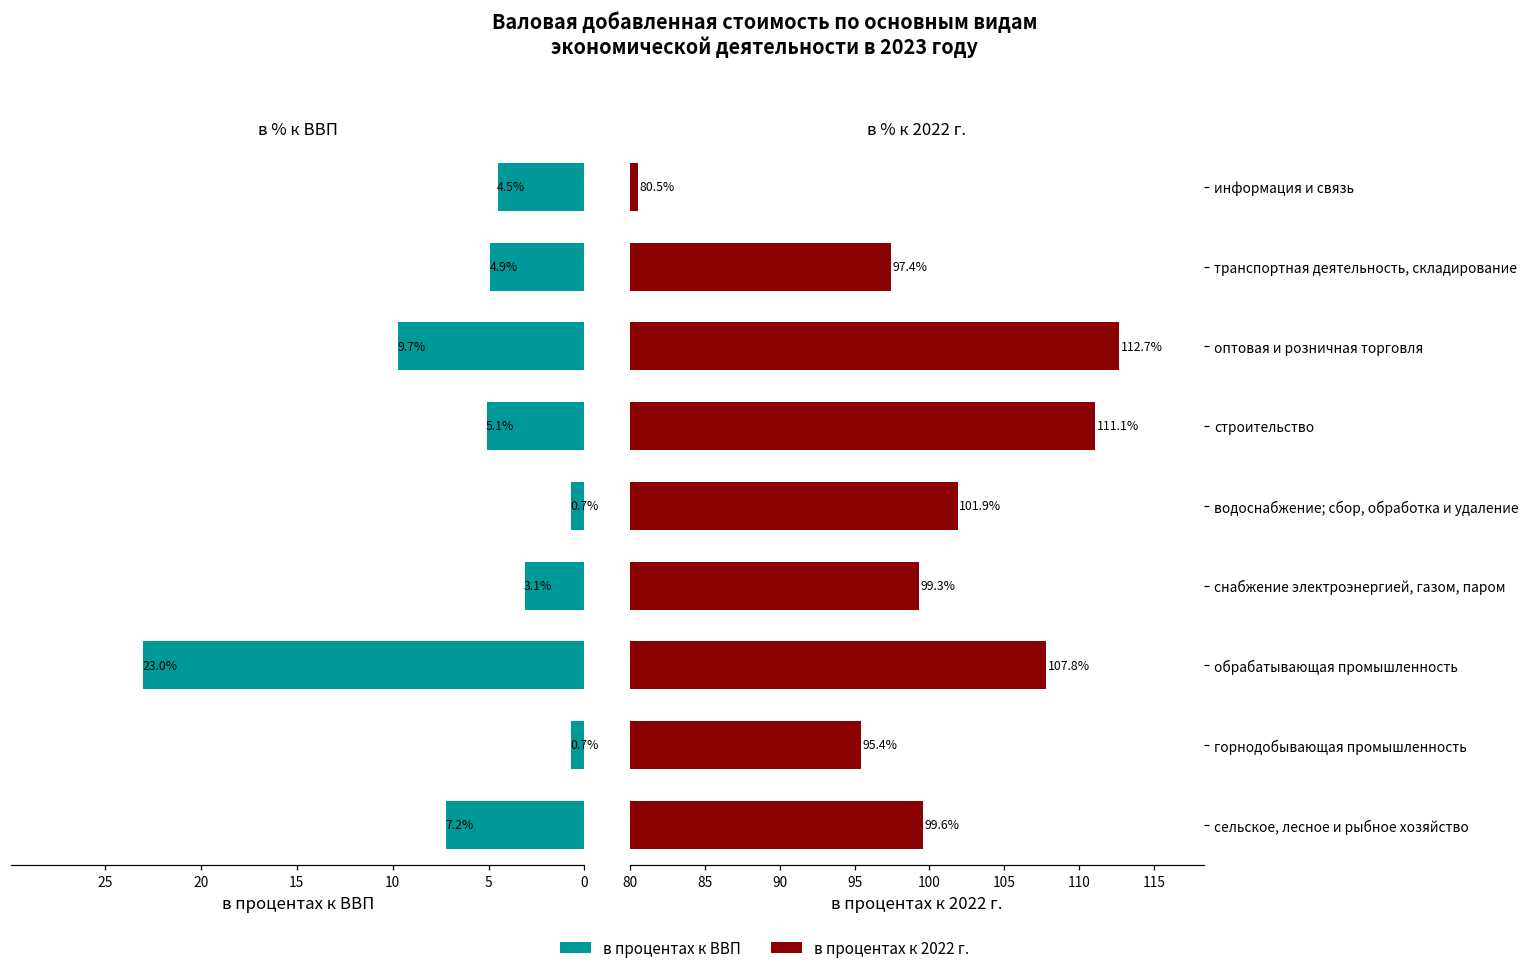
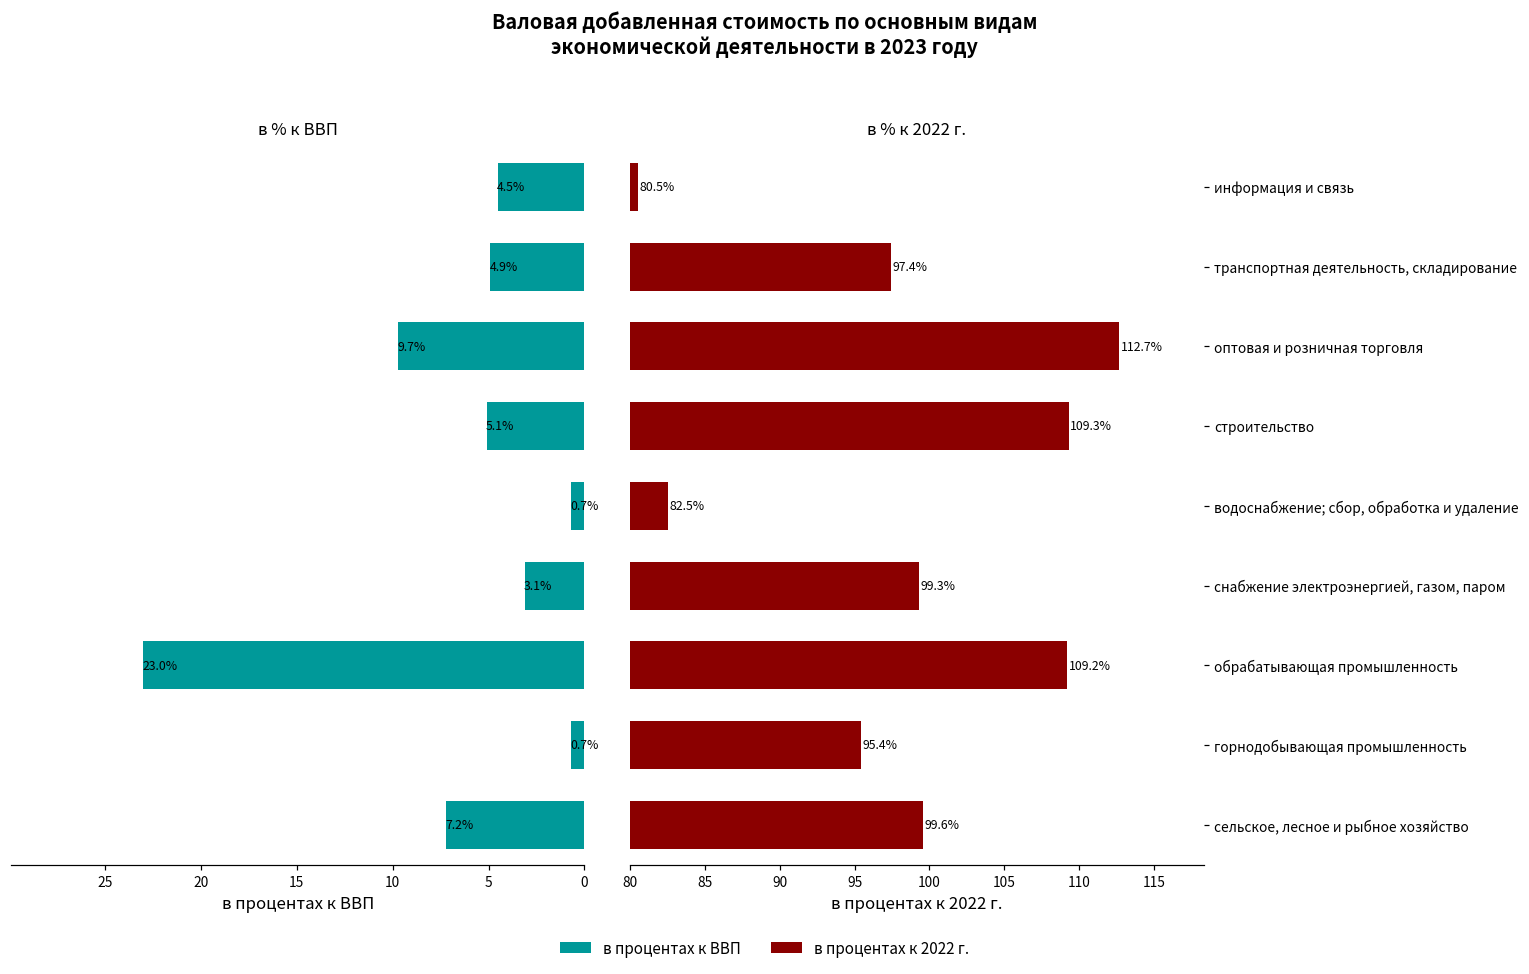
в % к 2022 г., строительство: 111.1% -> 109.3%
в % к 2022 г., водоснабжение; сбор, обработка и удаление: 101.9% -> 82.5%
в % к 2022 г., обрабатывающая промышленность: 107.8% -> 109.2%
